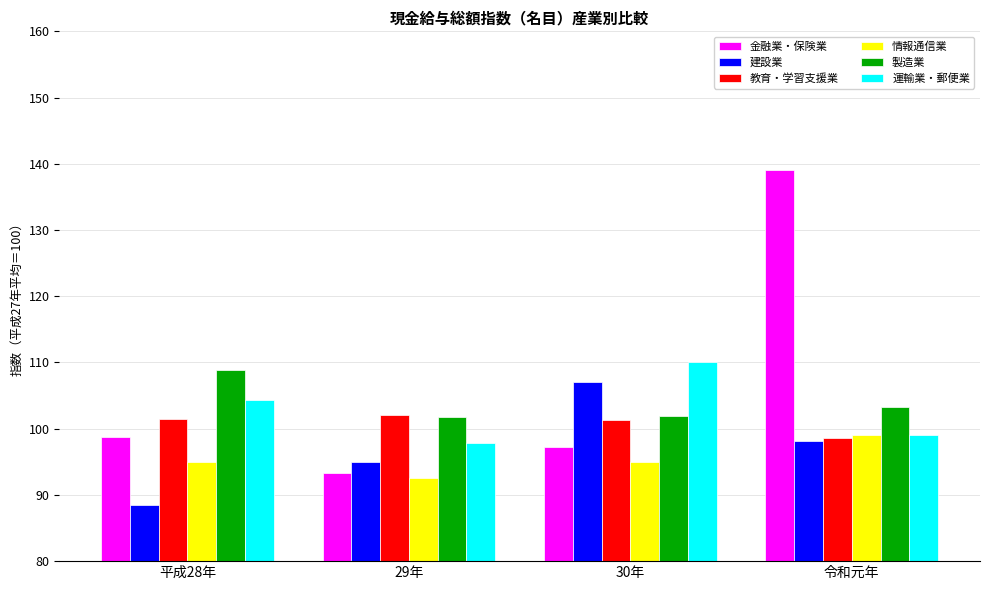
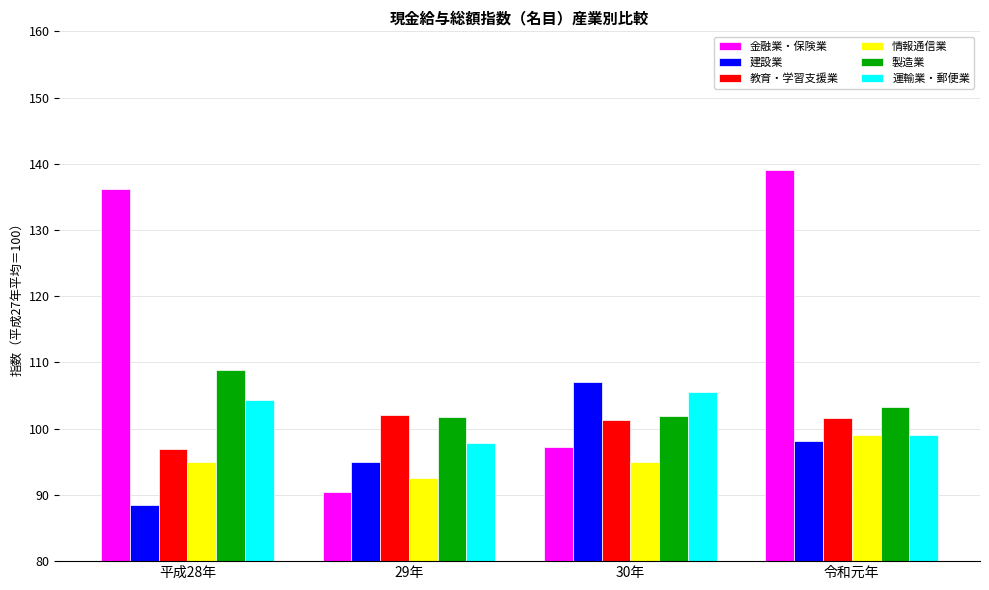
金融業・保険業, 平成28年: 99 -> 136
教育・学習支援業, 平成28年: 101 -> 97
金融業・保険業, 29年: 93 -> 91
運輸業・郵便業, 30年: 110 -> 106
教育・学習支援業, 令和元年: 99 -> 102
